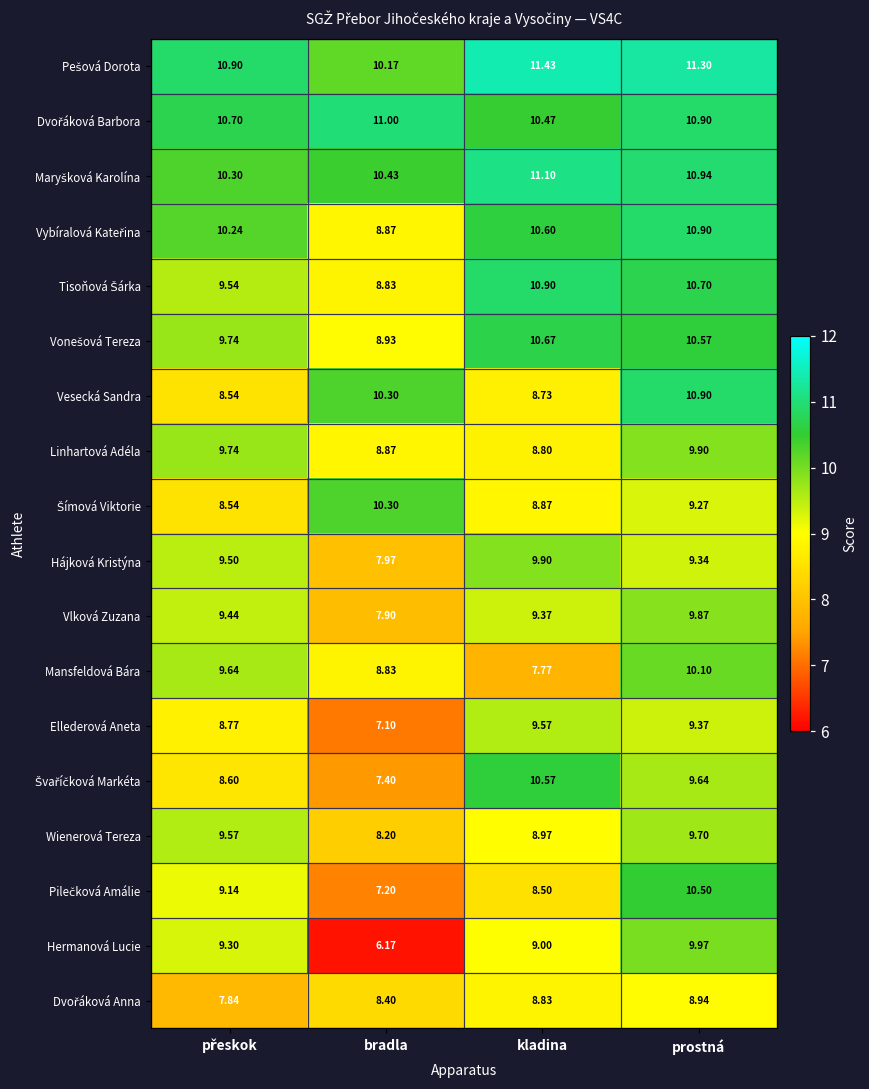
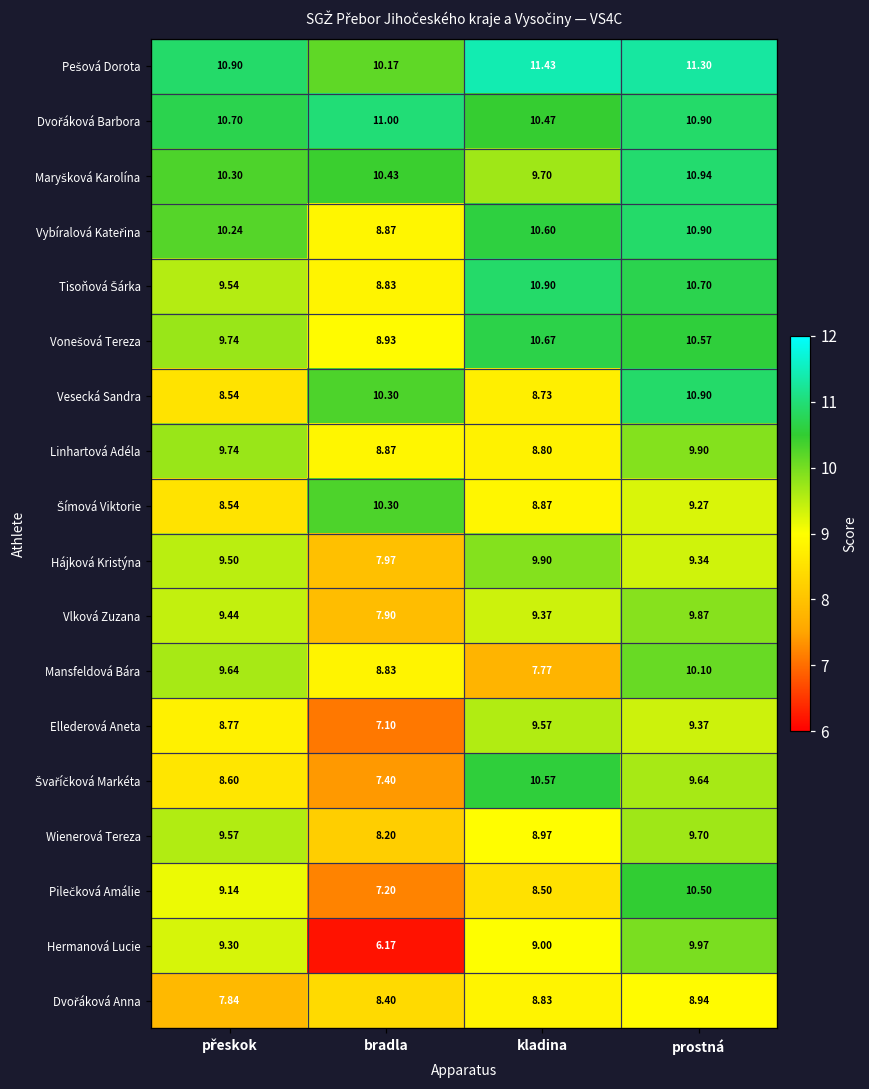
Maryšková Karolína, kladina: 11.10 -> 9.70
